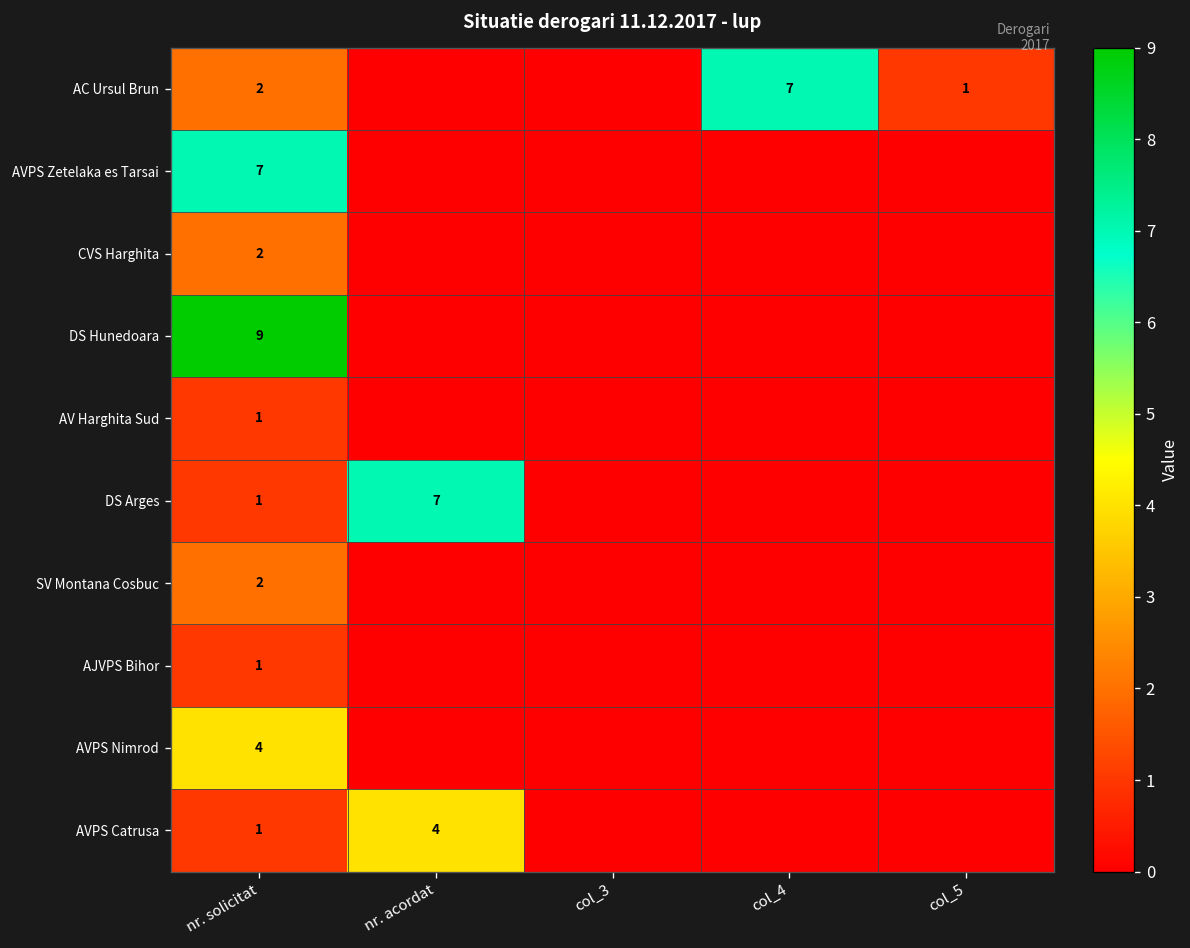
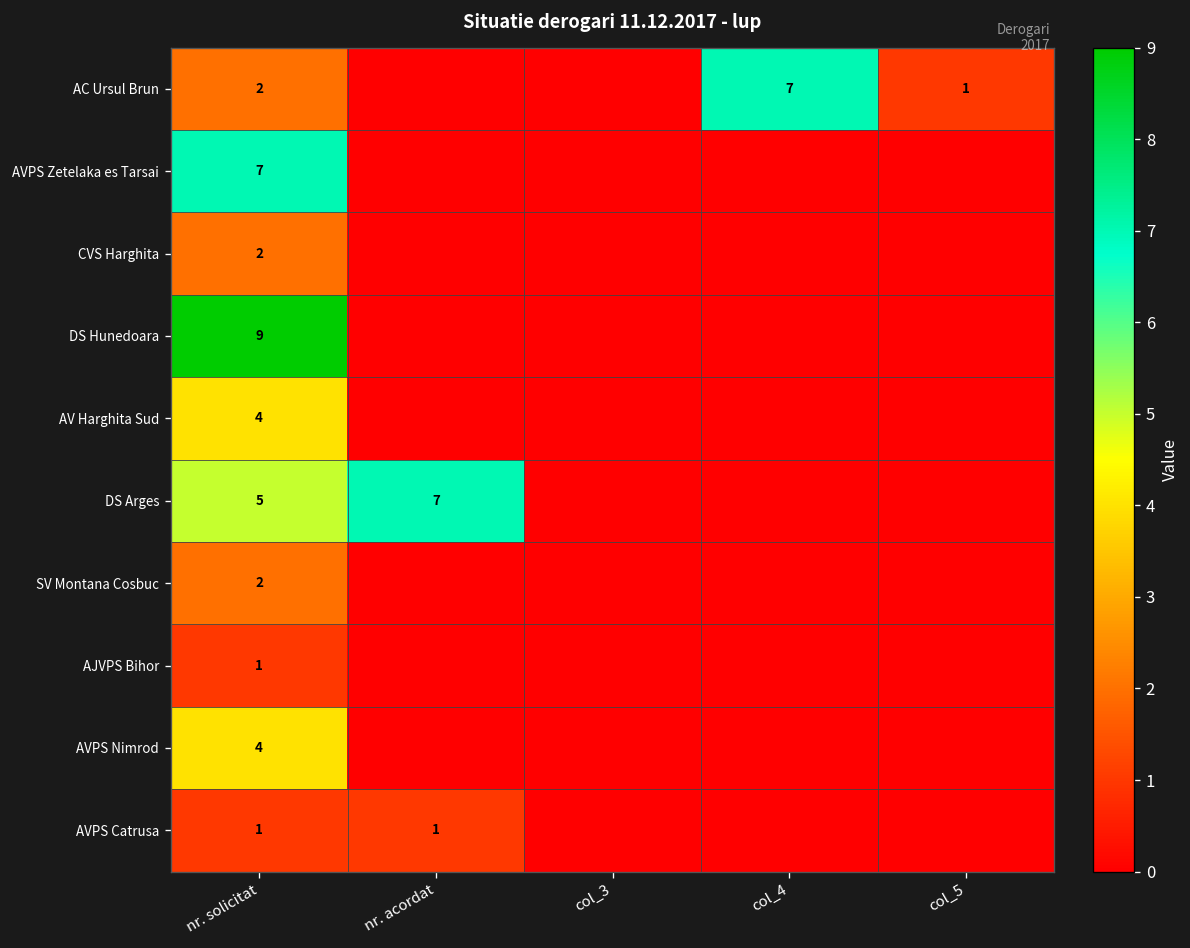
AV Harghita Sud, nr. solicitat: 1 -> 4
DS Arges, nr. solicitat: 1 -> 5
AVPS Catrusa, nr. acordat: 4 -> 1
